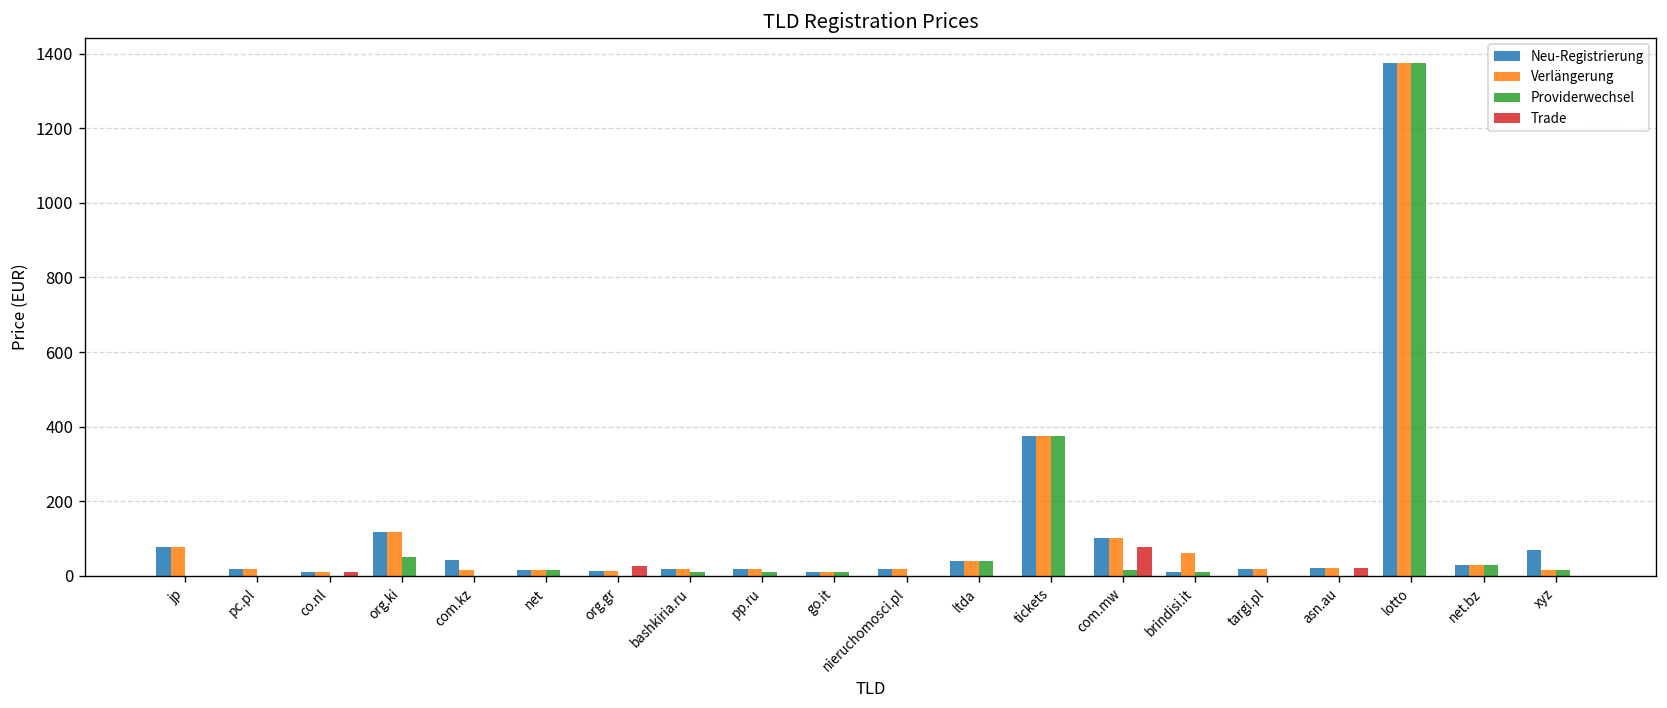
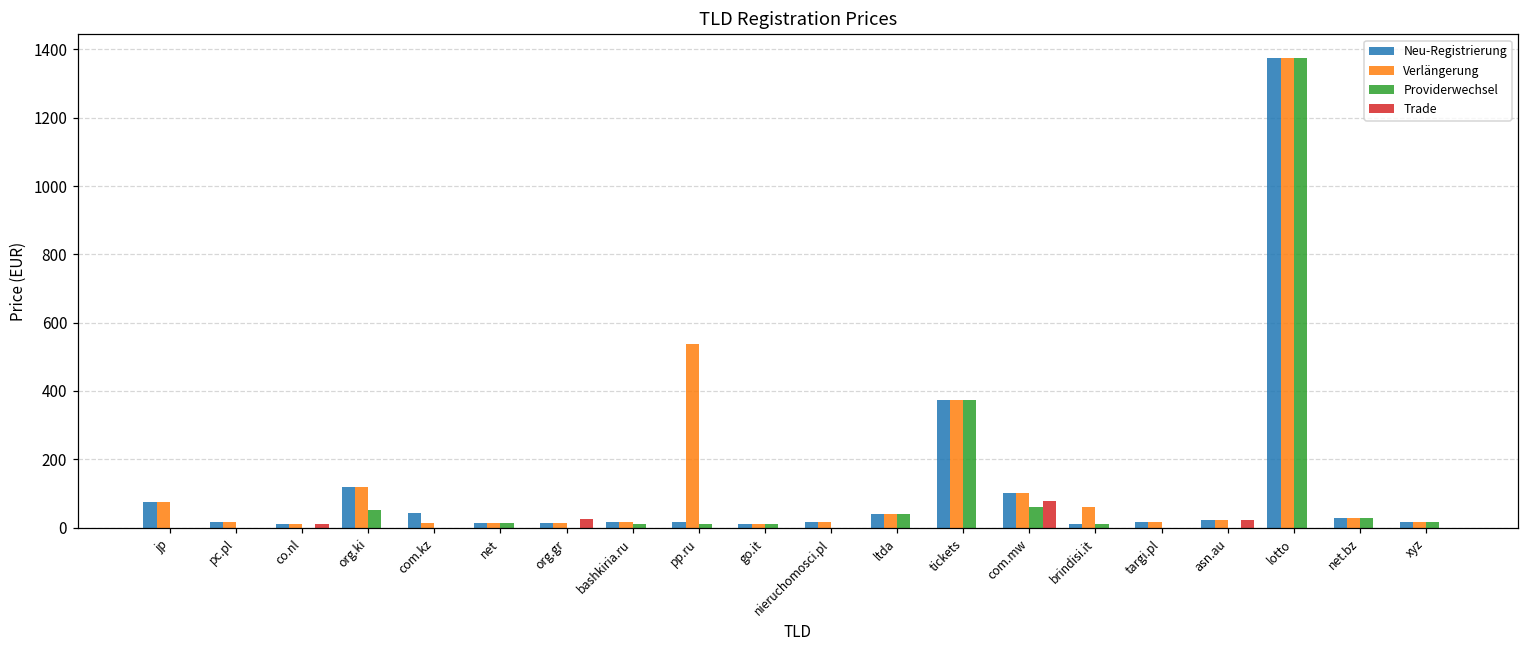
Verlängerung, pp.ru: 20 -> 540
Providerwechsel, com.mw: 20 -> 60
Neu-Registrierung, xyz: 70 -> 20
